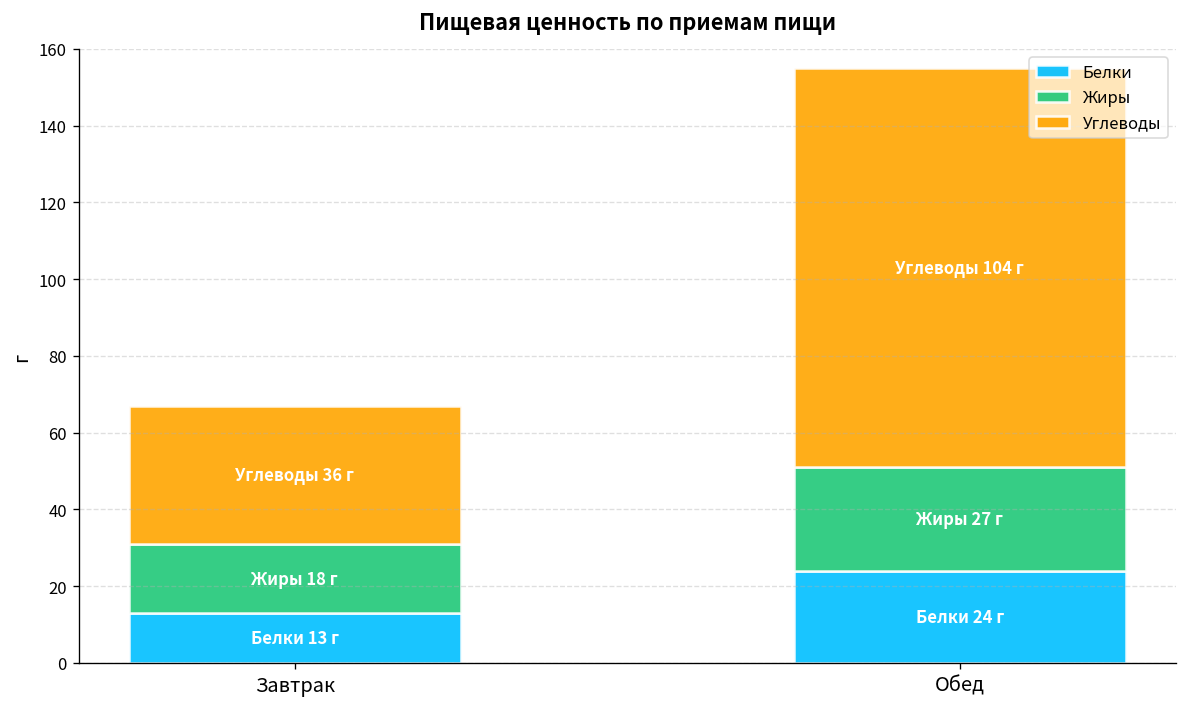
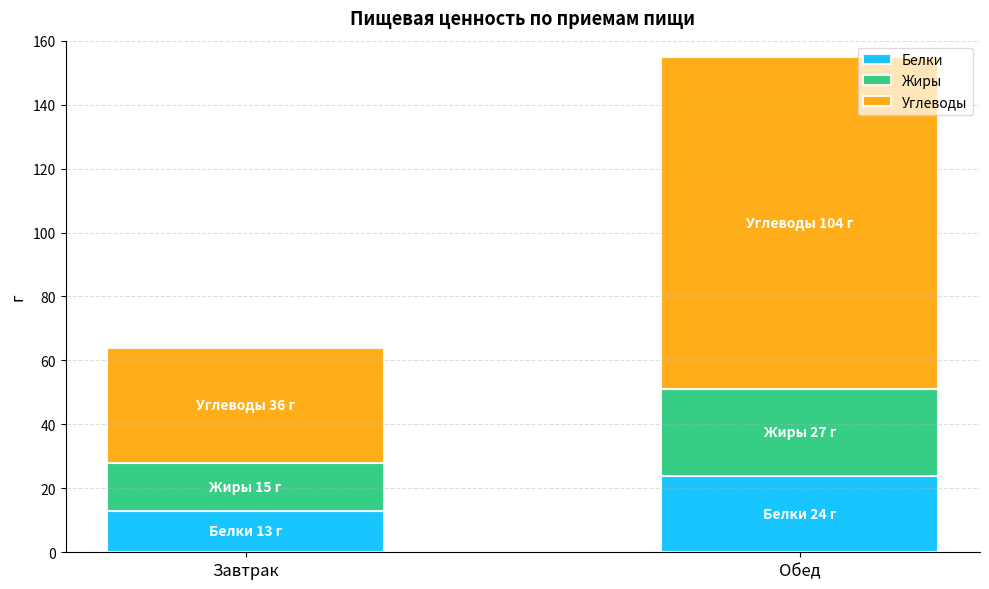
Жиры, Завтрак: 18 -> 15
